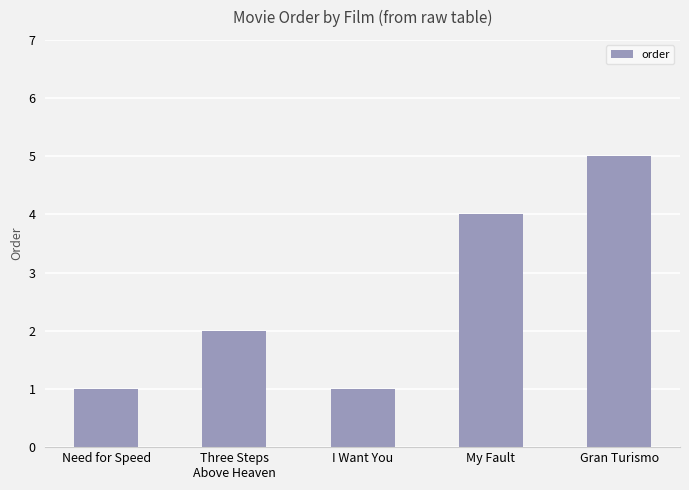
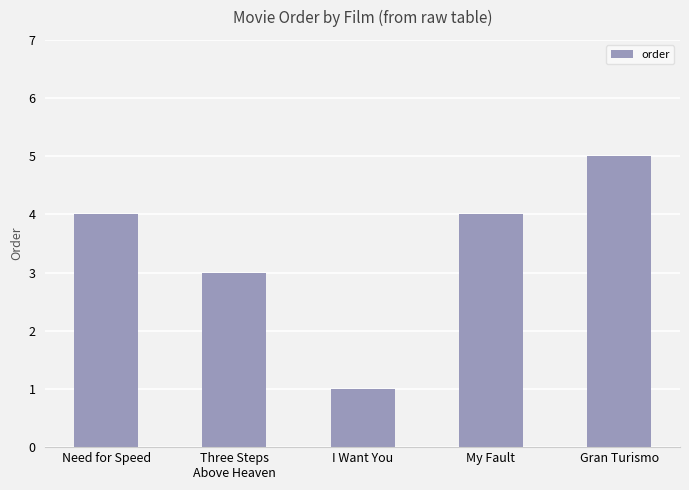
Need for Speed: 1 -> 4
Three Steps Above Heaven: 2 -> 3
